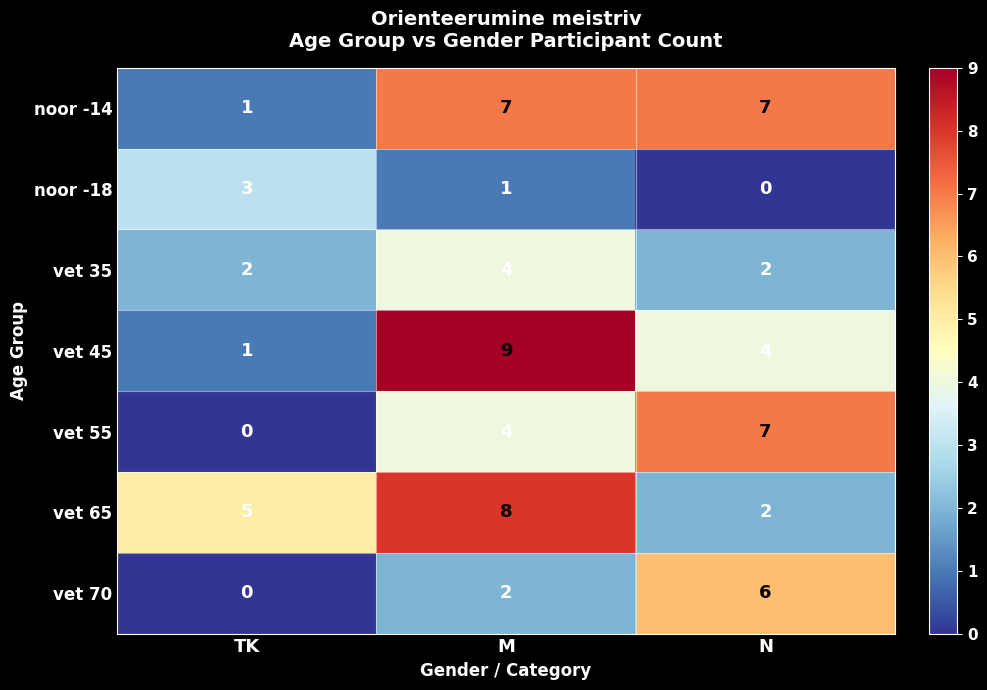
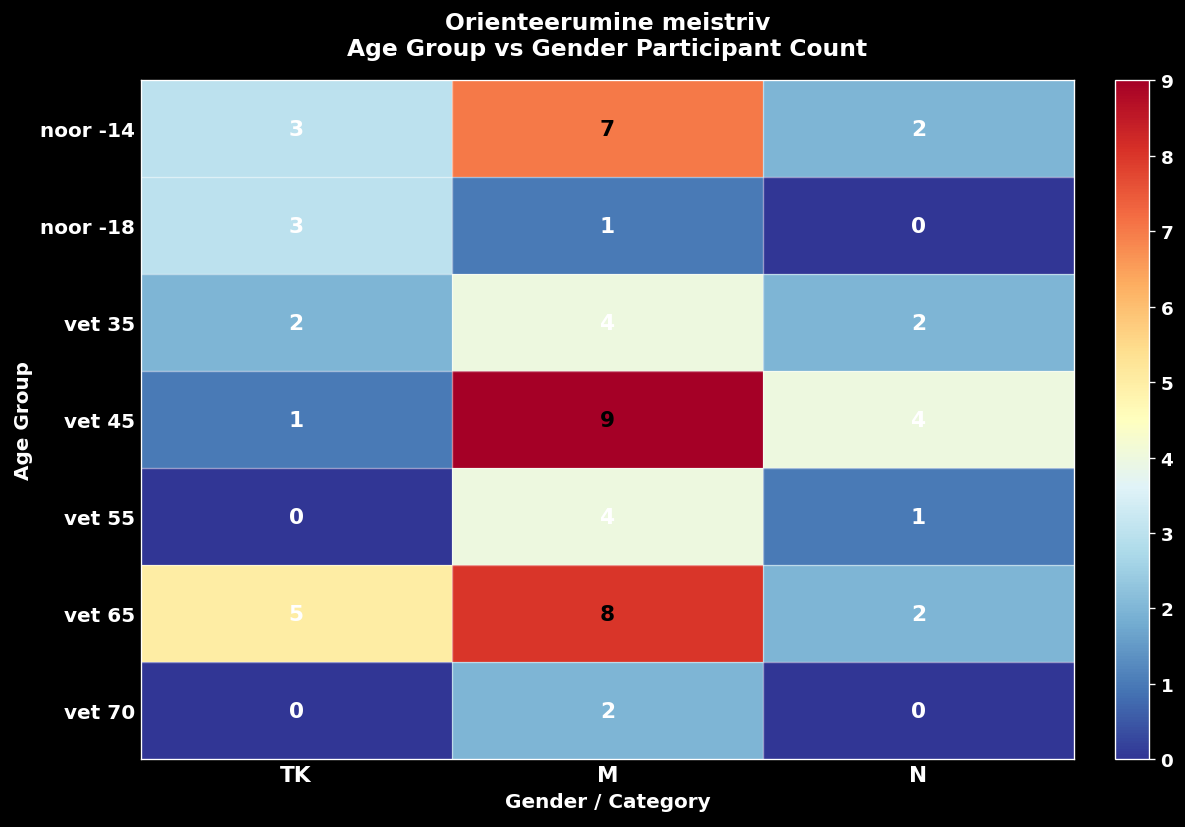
noor -14, TK: 1 -> 3
noor -14, N: 7 -> 2
vet 55, N: 7 -> 1
vet 70, N: 6 -> 0
